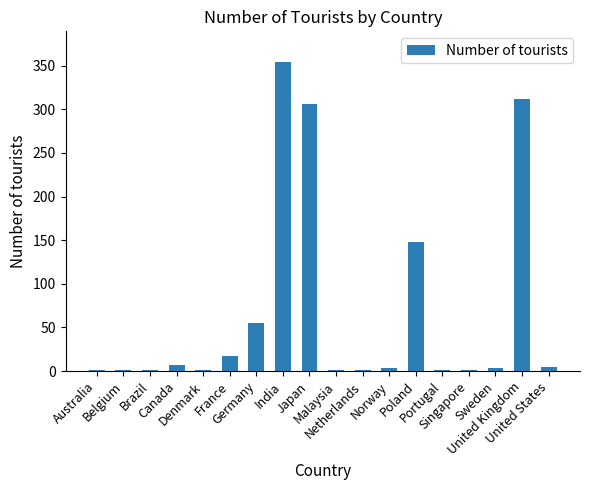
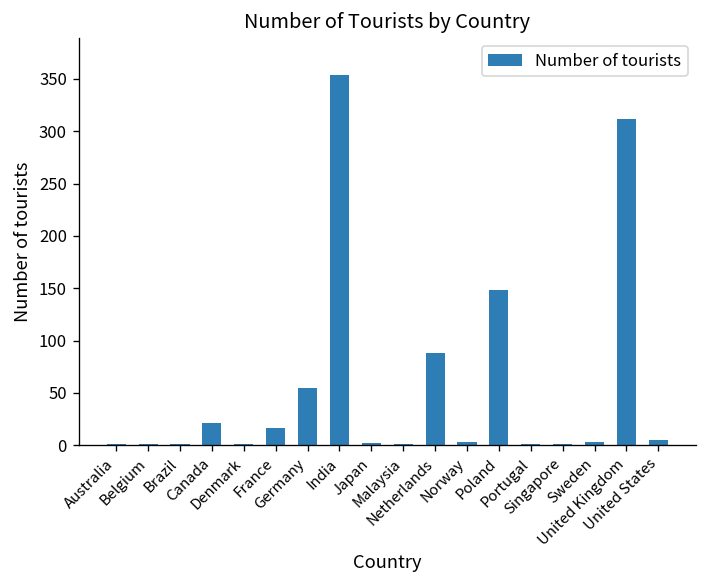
Canada: 10 -> 20
Japan: 310 -> 0
Netherlands: 0 -> 90
